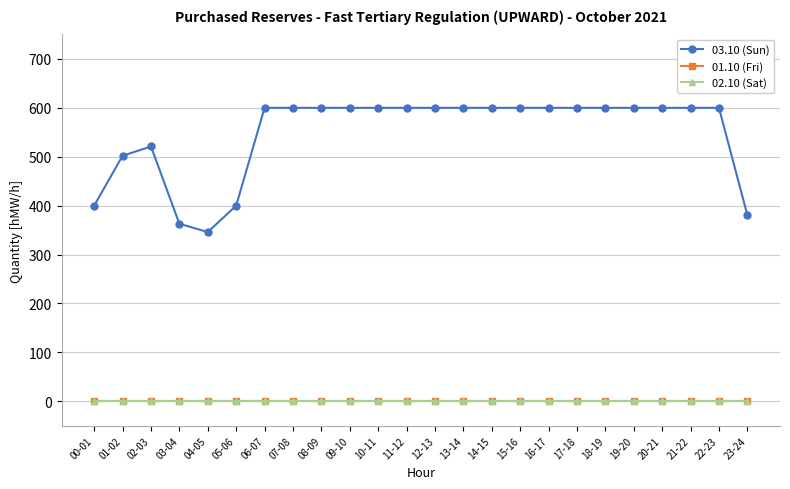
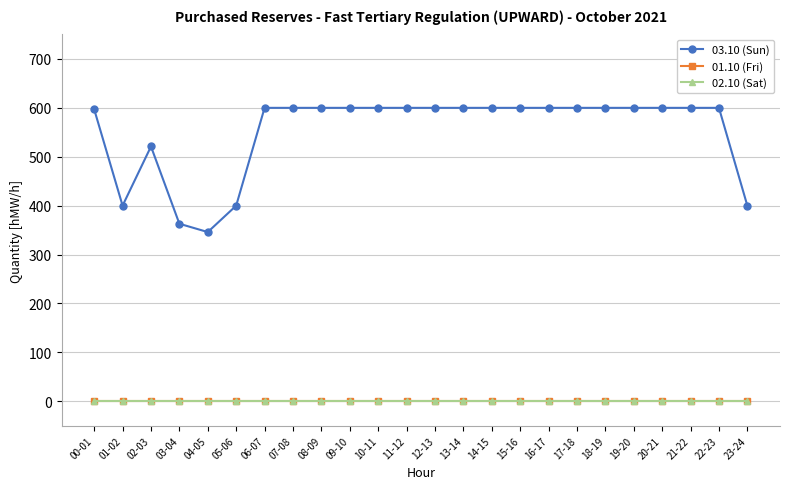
03.10 (Sun), 00-01: 400 -> 600
03.10 (Sun), 01-02: 500 -> 400
03.10 (Sun), 23-24: 380 -> 400
